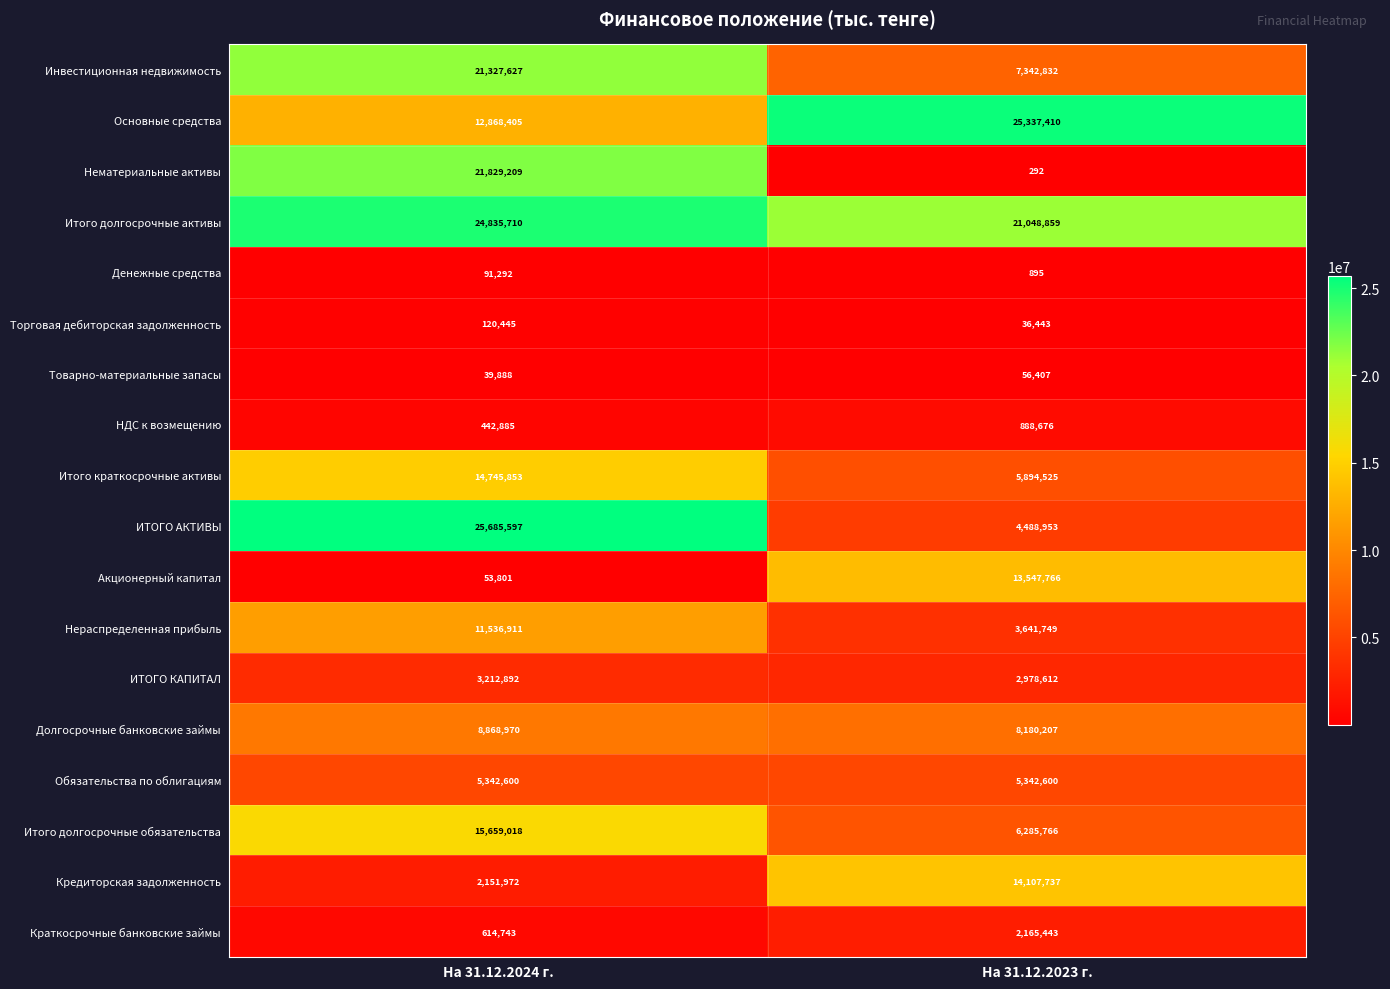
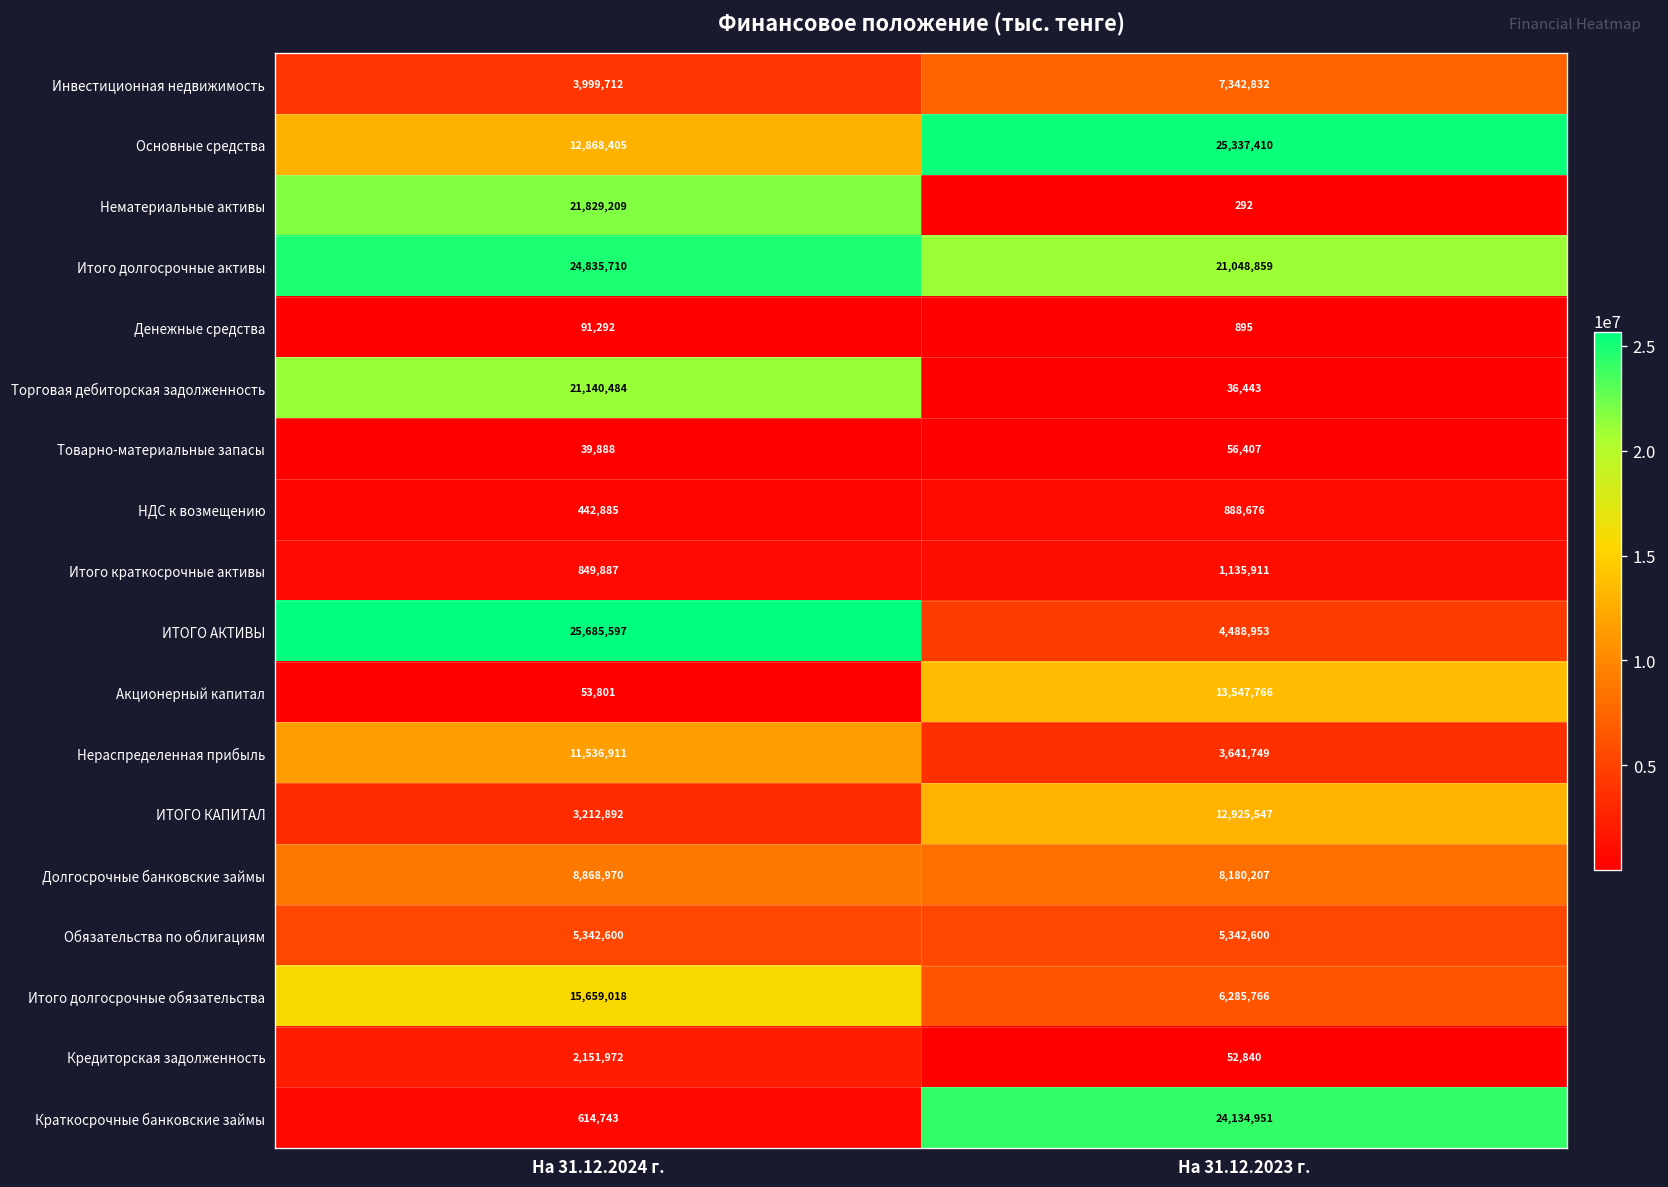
Инвестиционная недвижимость, На 31.12.2024 г.: 21,327,627 -> 3,999,712
Торговая дебиторская задолженность, На 31.12.2024 г.: 120,445 -> 21,140,484
Итого краткосрочные активы, На 31.12.2024 г.: 14,745,853 -> 849,887
Итого краткосрочные активы, На 31.12.2023 г.: 5,894,525 -> 1,135,911
ИТОГО КАПИТАЛ, На 31.12.2023 г.: 2,978,612 -> 12,925,547
Кредиторская задолженность, На 31.12.2023 г.: 14,107,737 -> 52,840
Краткосрочные банковские займы, На 31.12.2023 г.: 2,165,443 -> 24,134,951
